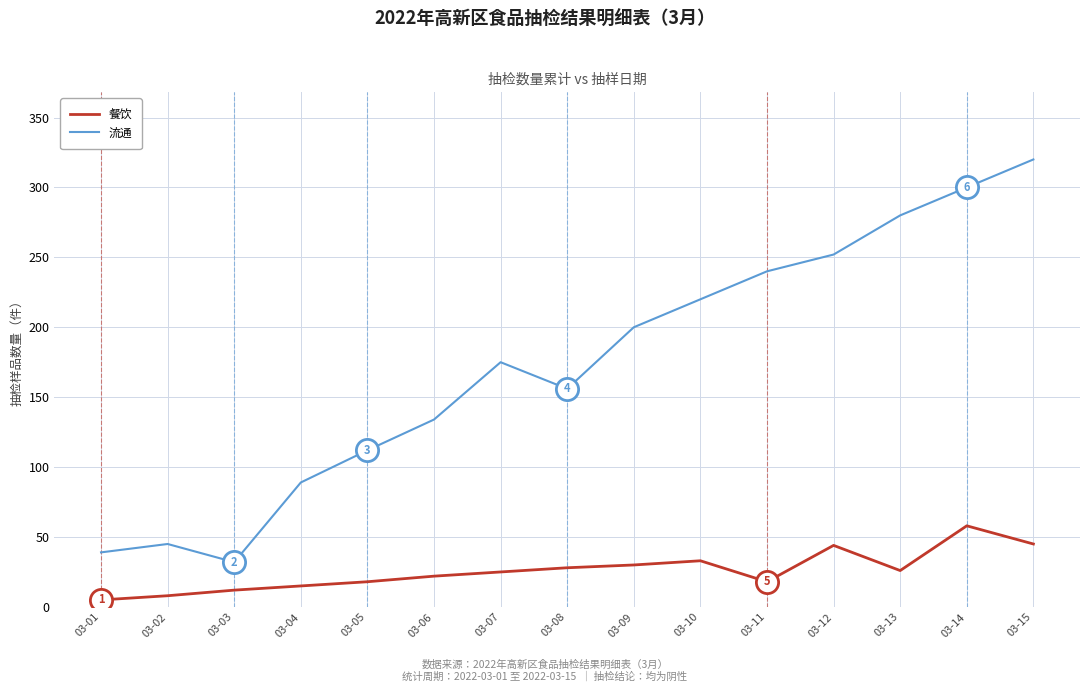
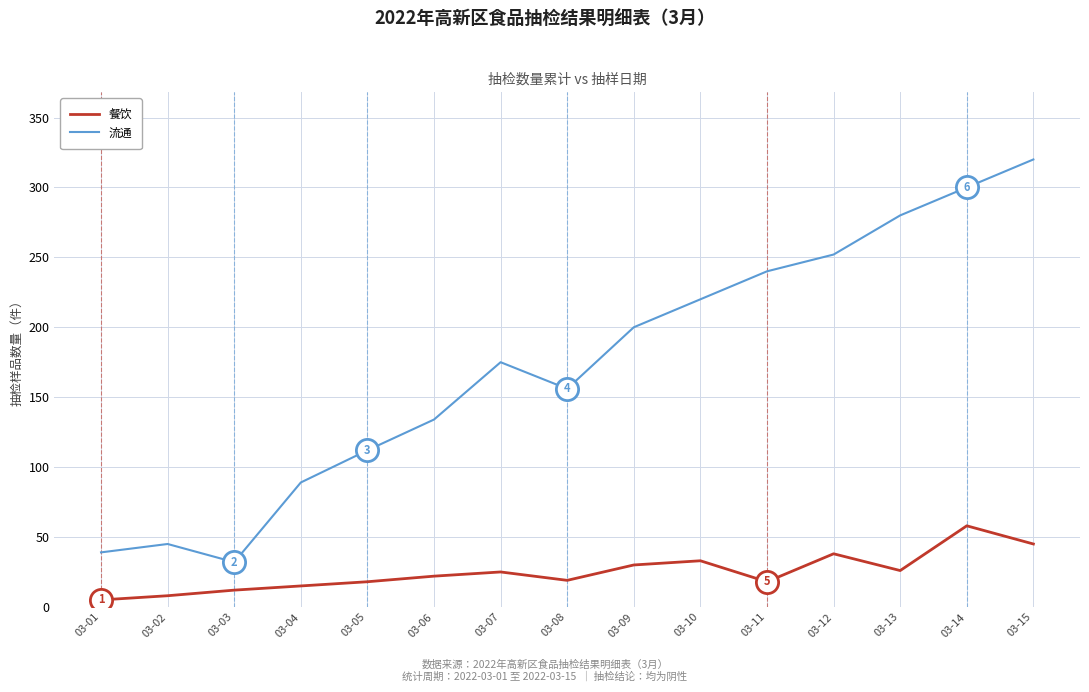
餐饮, 03-08: 28 -> 19
餐饮, 03-12: 44 -> 38
